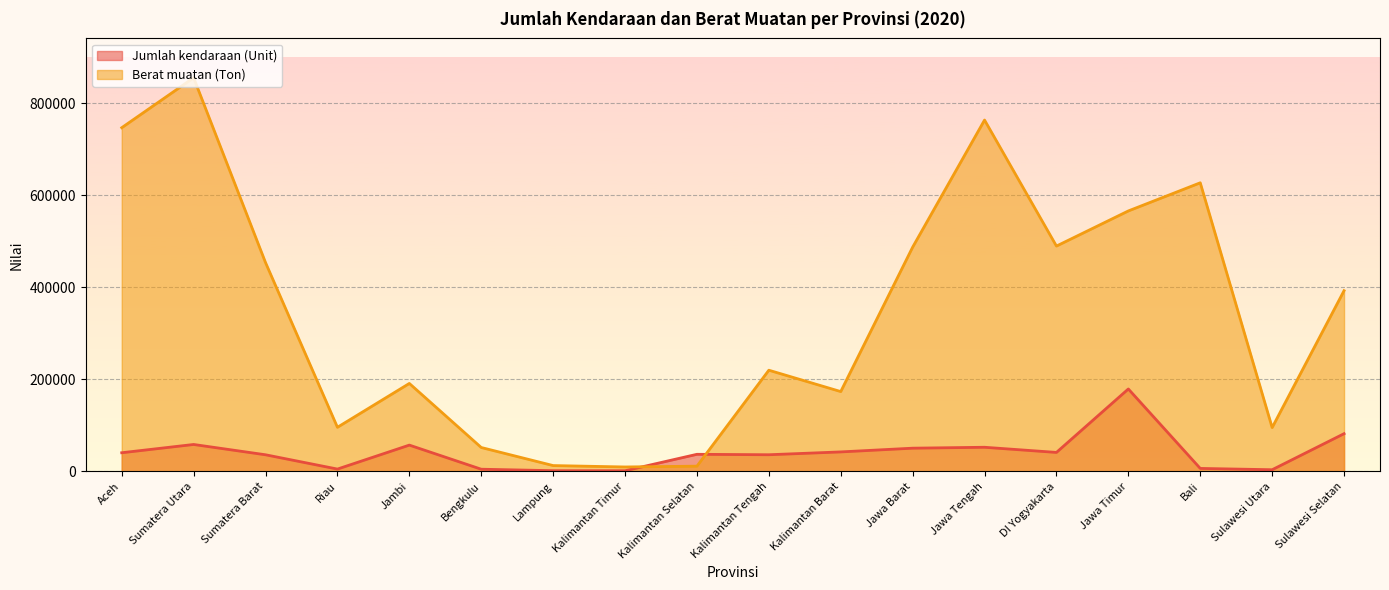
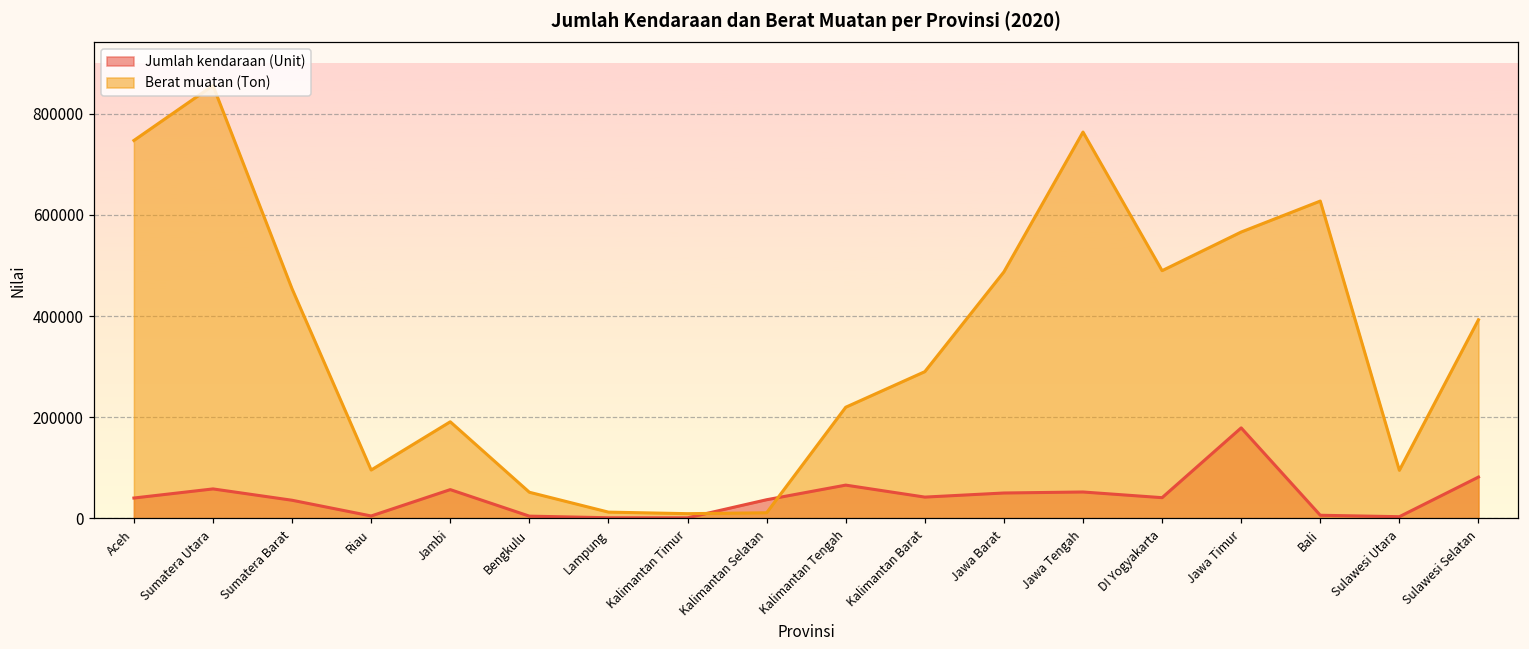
Jumlah kendaraan (Unit), Kalimantan Tengah: 40000 -> 70000
Berat muatan (Ton), Kalimantan Barat: 170000 -> 290000
